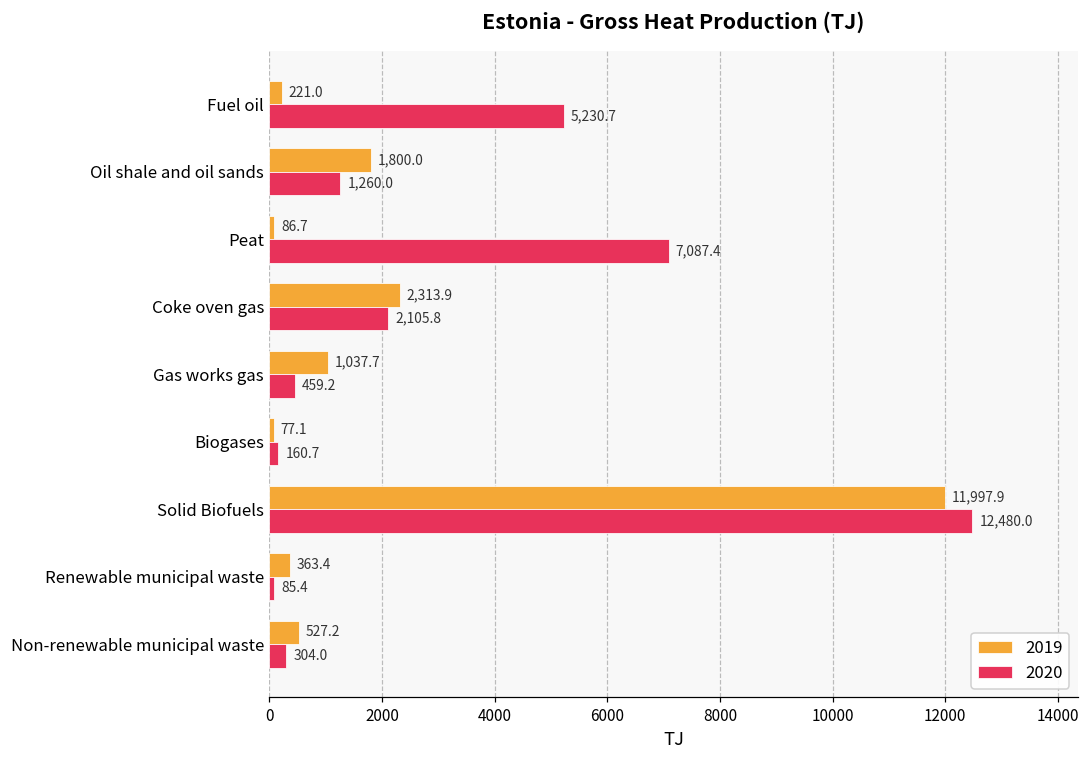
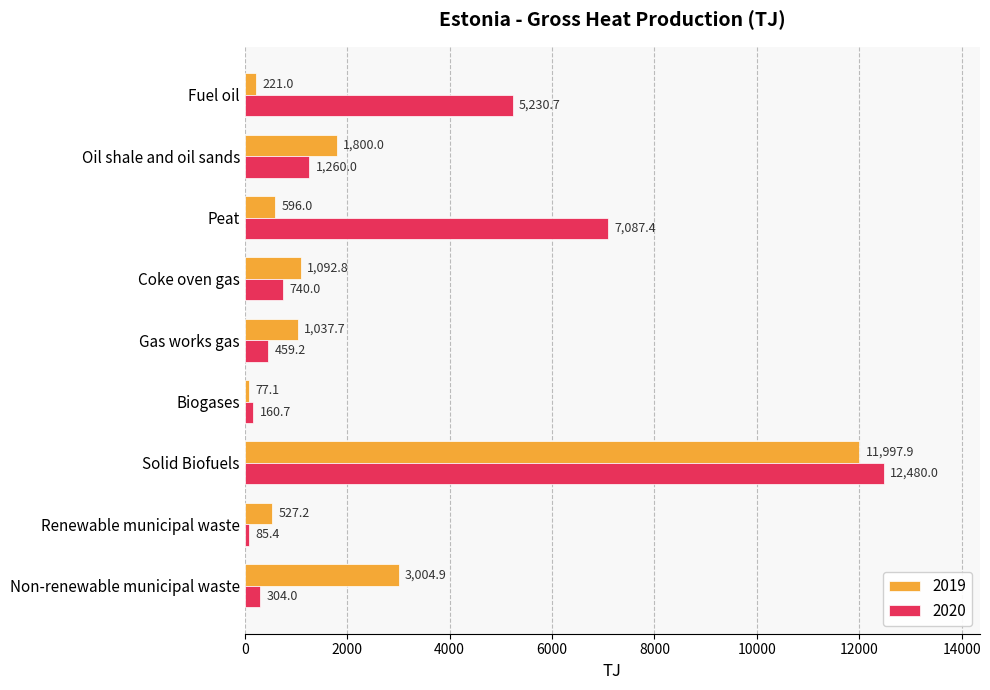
2019, Peat: 86.7 -> 596.0
2019, Coke oven gas: 2,313.9 -> 1,092.8
2020, Coke oven gas: 2,105.8 -> 740.0
2019, Renewable municipal waste: 363.4 -> 527.2
2019, Non-renewable municipal waste: 527.2 -> 3,004.9
